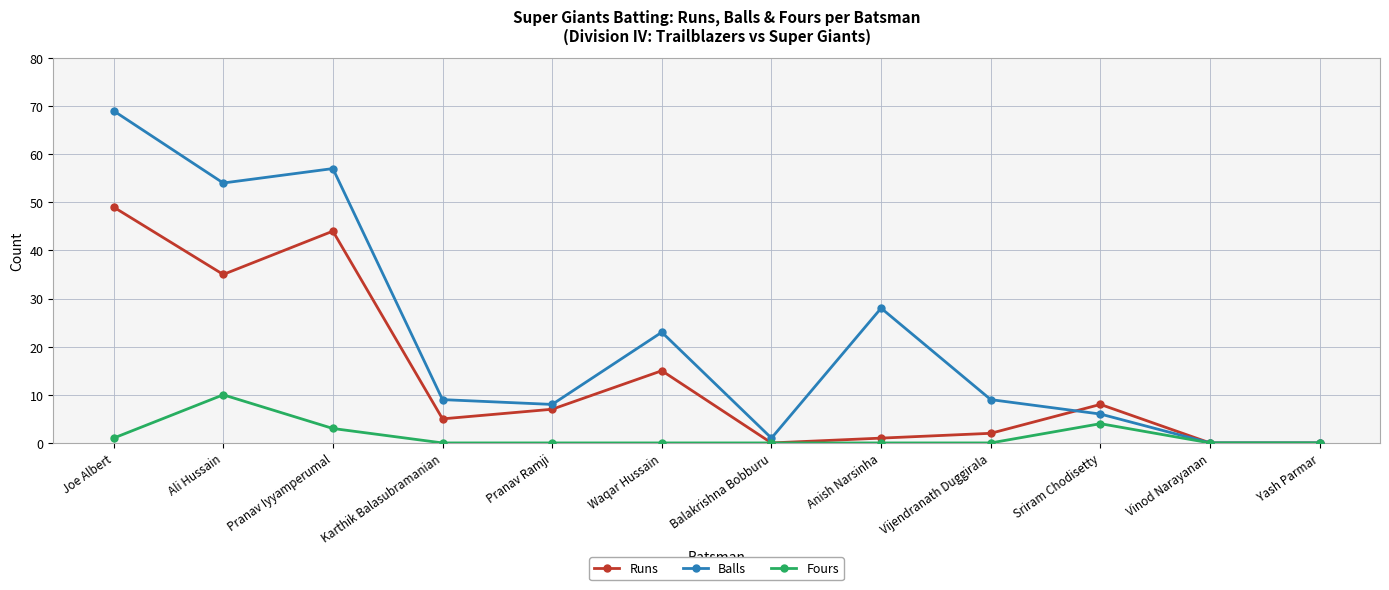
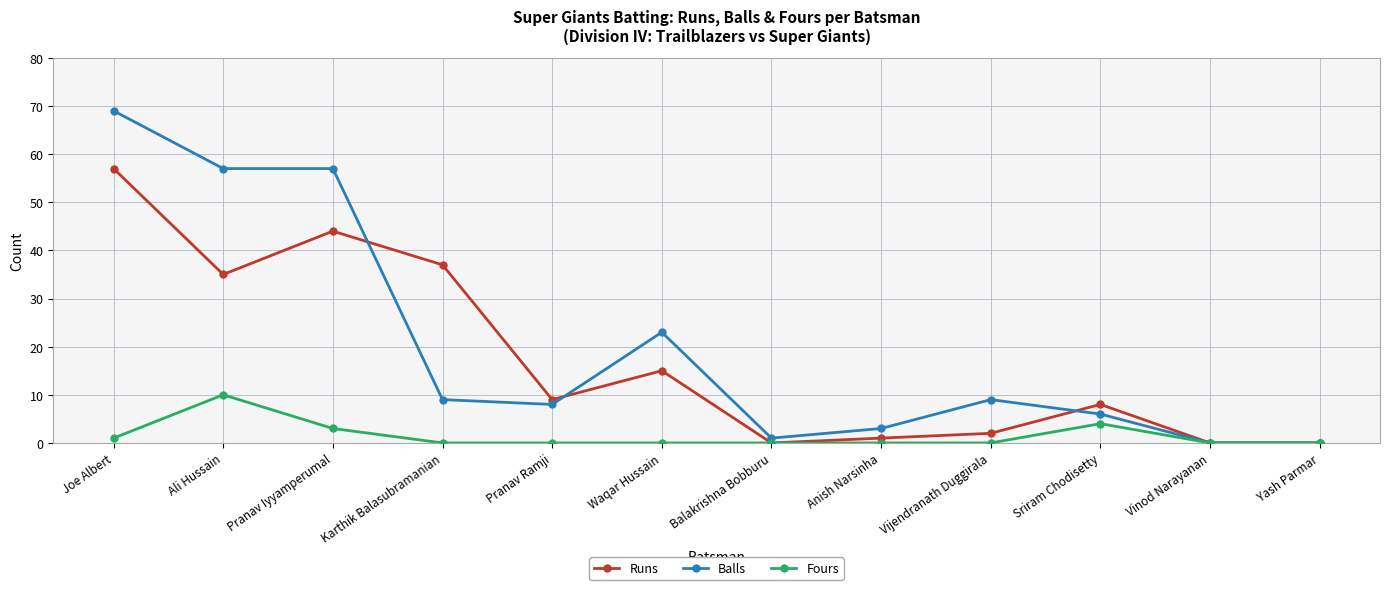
Runs, Joe Albert: 49 -> 57
Balls, Ali Hussain: 54 -> 57
Runs, Karthik Balasubramanian: 5 -> 37
Runs, Pranav Ramji: 7 -> 9
Balls, Anish Narsinha: 28 -> 3
